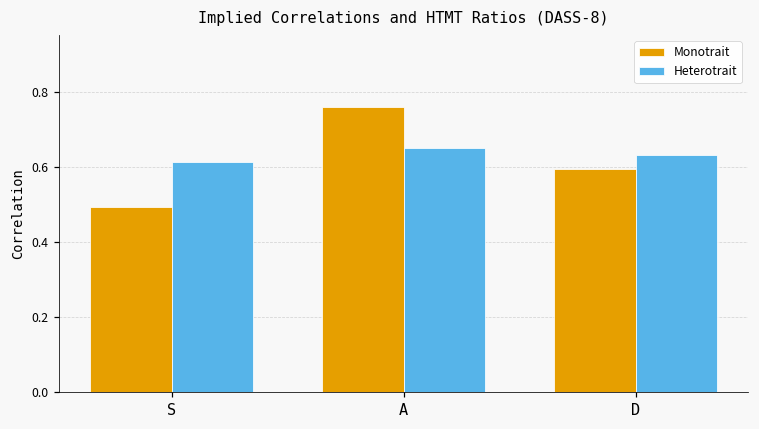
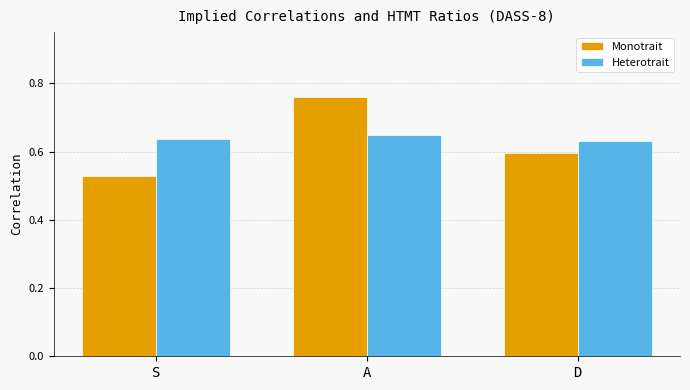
Monotrait, S: 0.49 -> 0.53
Heterotrait, S: 0.61 -> 0.64
